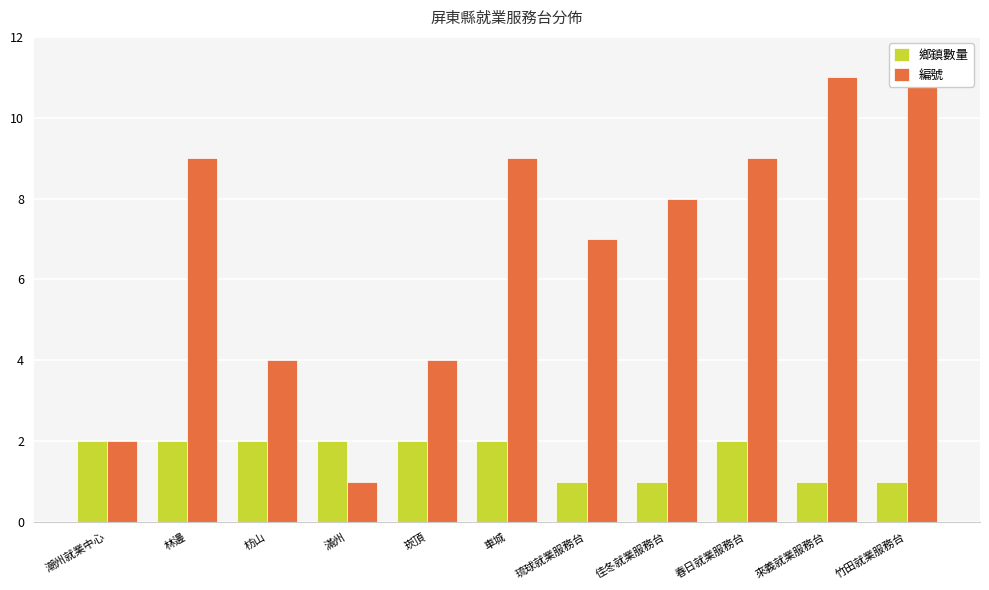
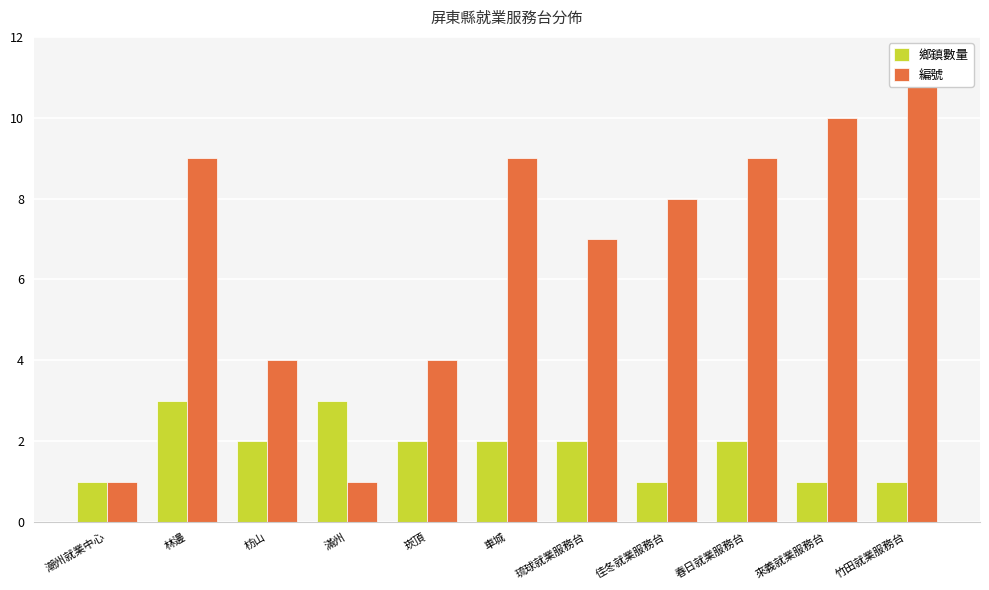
鄉鎮數量, 潮州就業中心: 2 -> 1
編號, 潮州就業中心: 2 -> 1
鄉鎮數量, 林邊: 2 -> 3
鄉鎮數量, 滿州: 2 -> 3
鄉鎮數量, 琉球就業服務台: 1 -> 2
編號, 來義就業服務台: 11 -> 10
